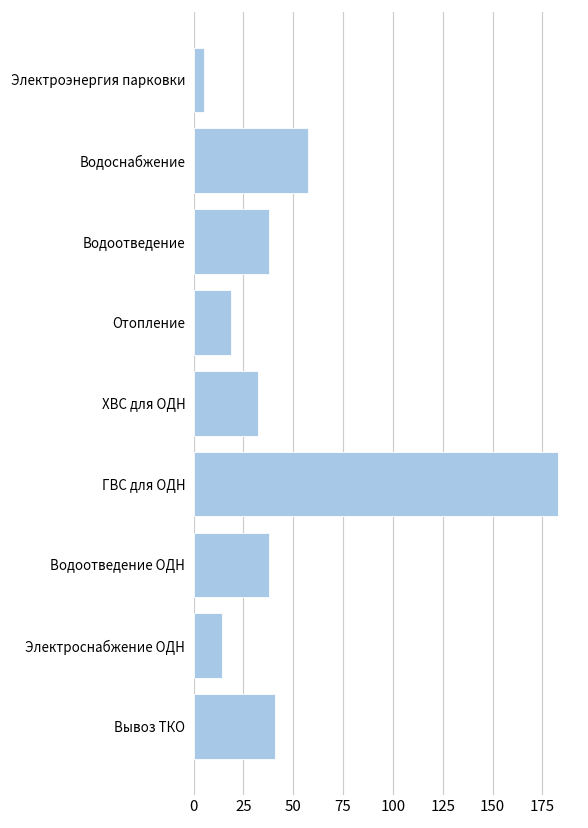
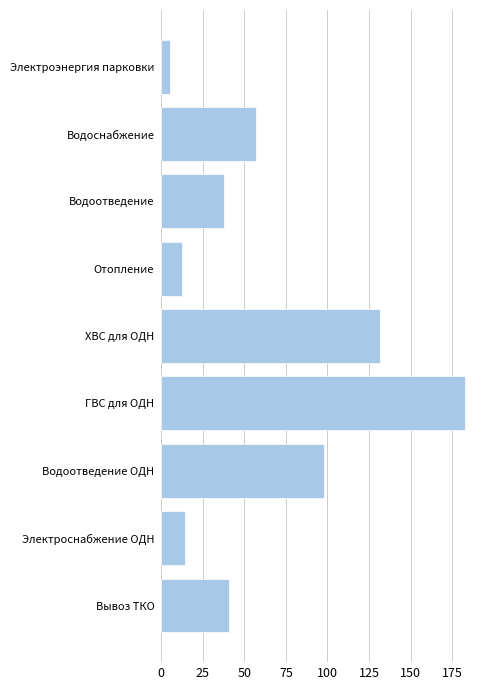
Отопление: 19 -> 12
ХВС для ОДН: 33 -> 132
Водоотведение ОДН: 38 -> 98
